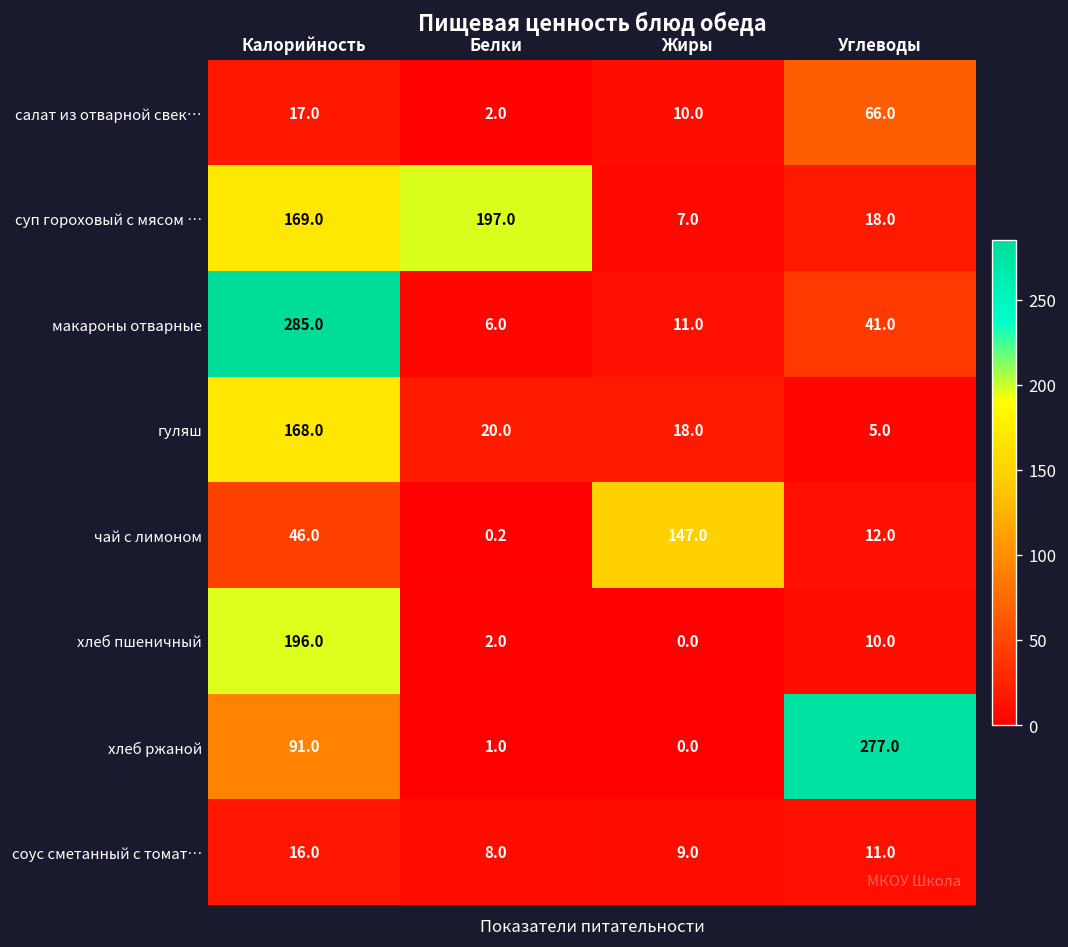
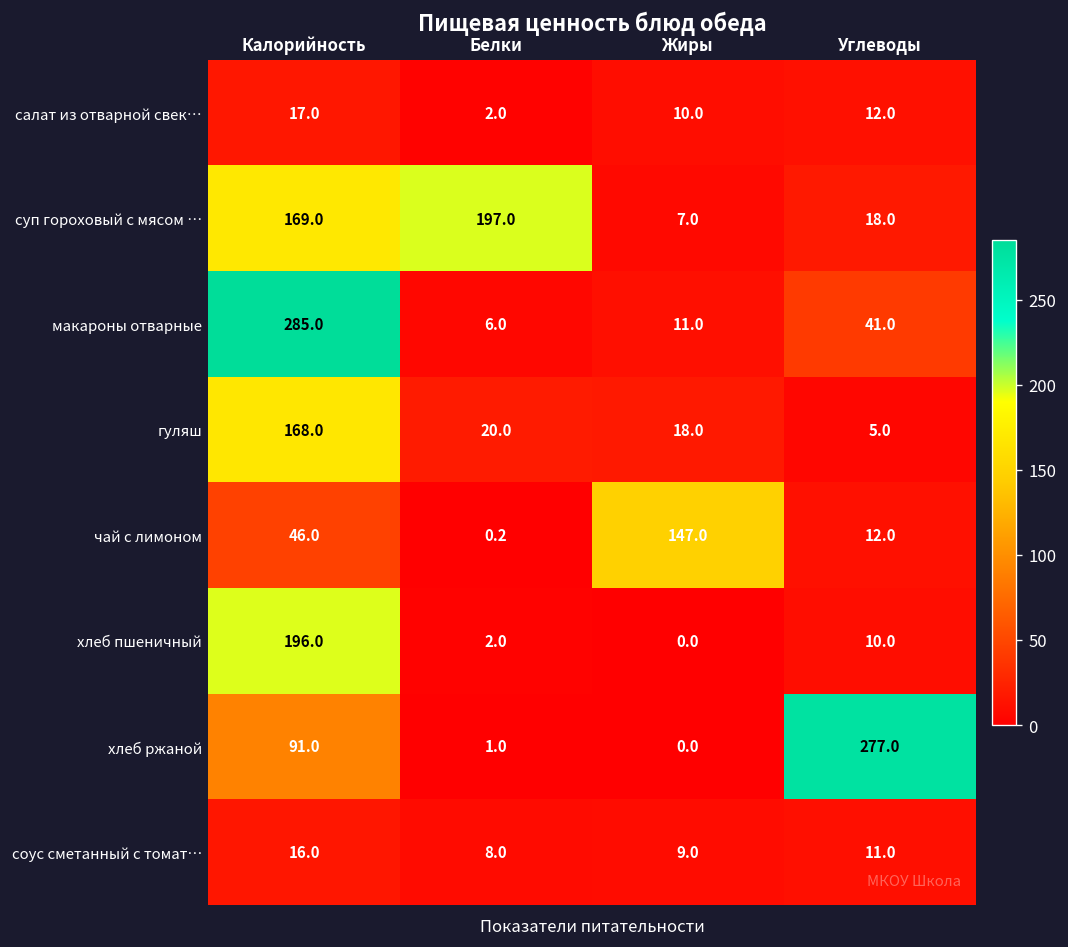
салат из отварной свек…, Углеводы: 66.0 -> 12.0
